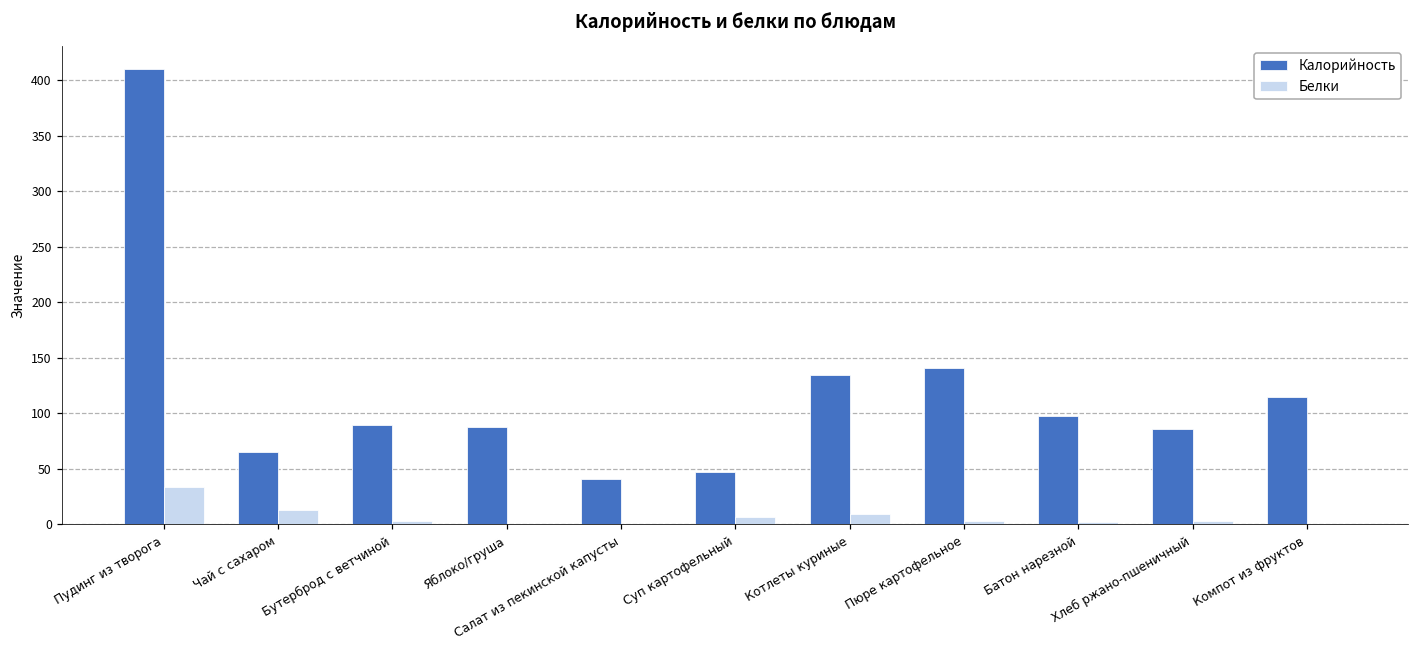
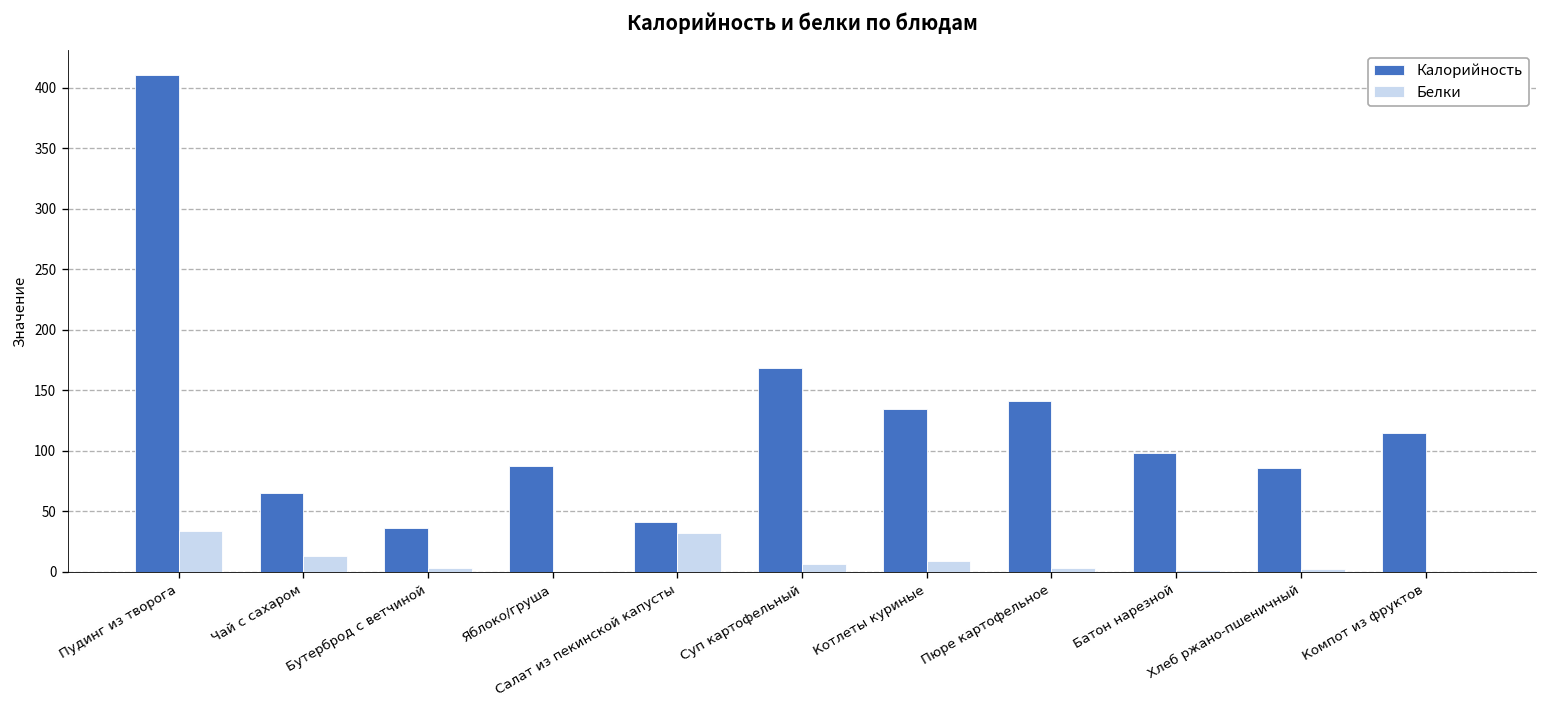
Калорийность, Бутерброд с ветчиной: 89 -> 36
Белки, Салат из пекинской капусты: 0 -> 32
Калорийность, Суп картофельный: 47 -> 168
